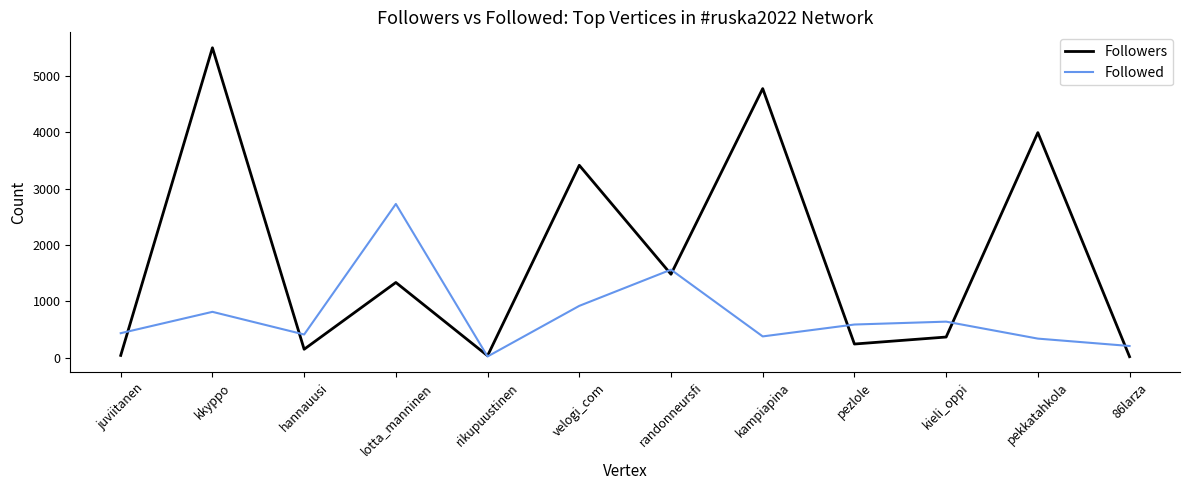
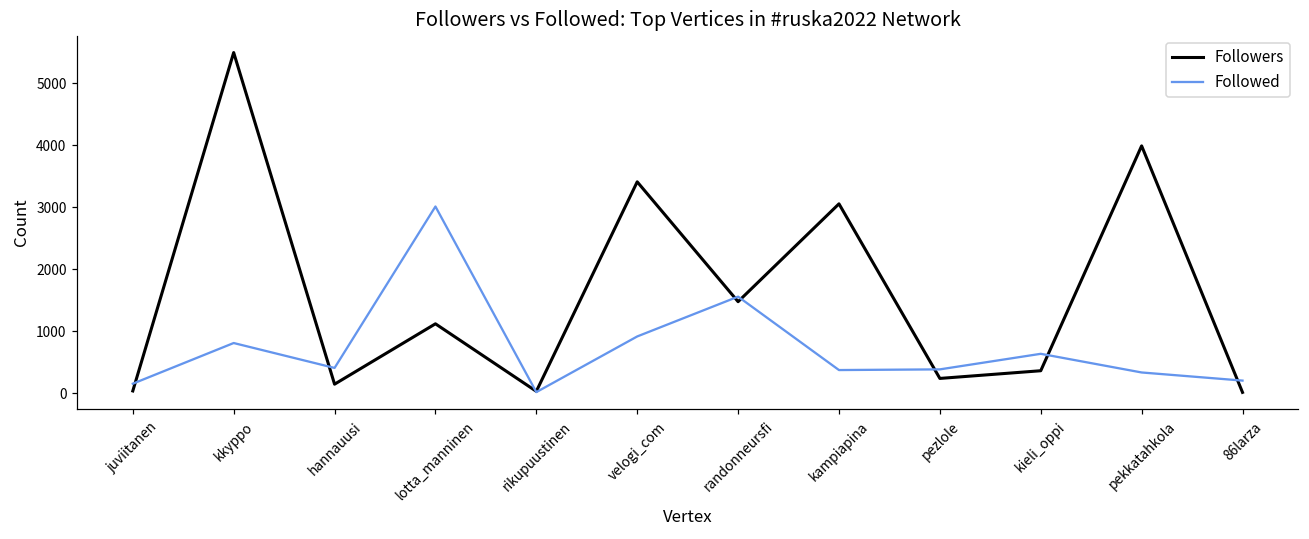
Followed, juviitanen: 400 -> 200
Followers, lotta_manninen: 1300 -> 1100
Followed, lotta_manninen: 2700 -> 3000
Followers, kampiapina: 4800 -> 3100
Followed, pezlole: 600 -> 400
